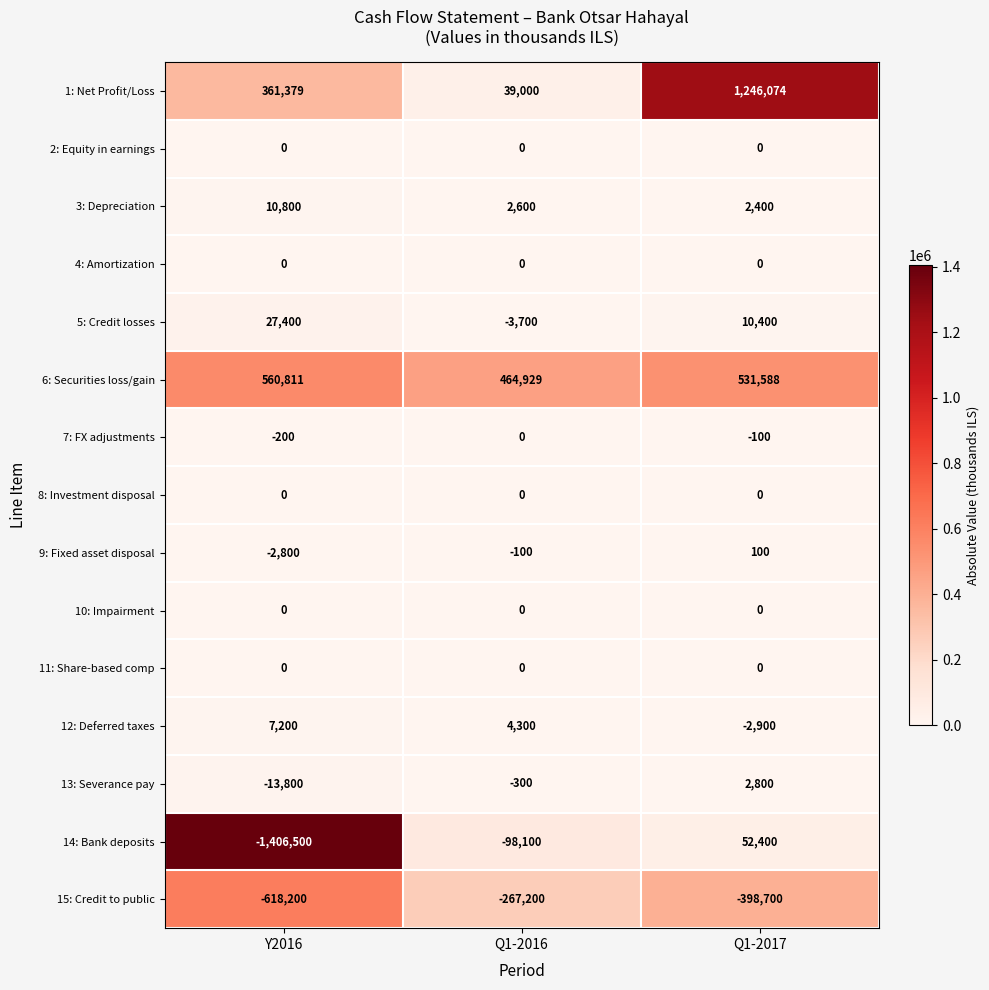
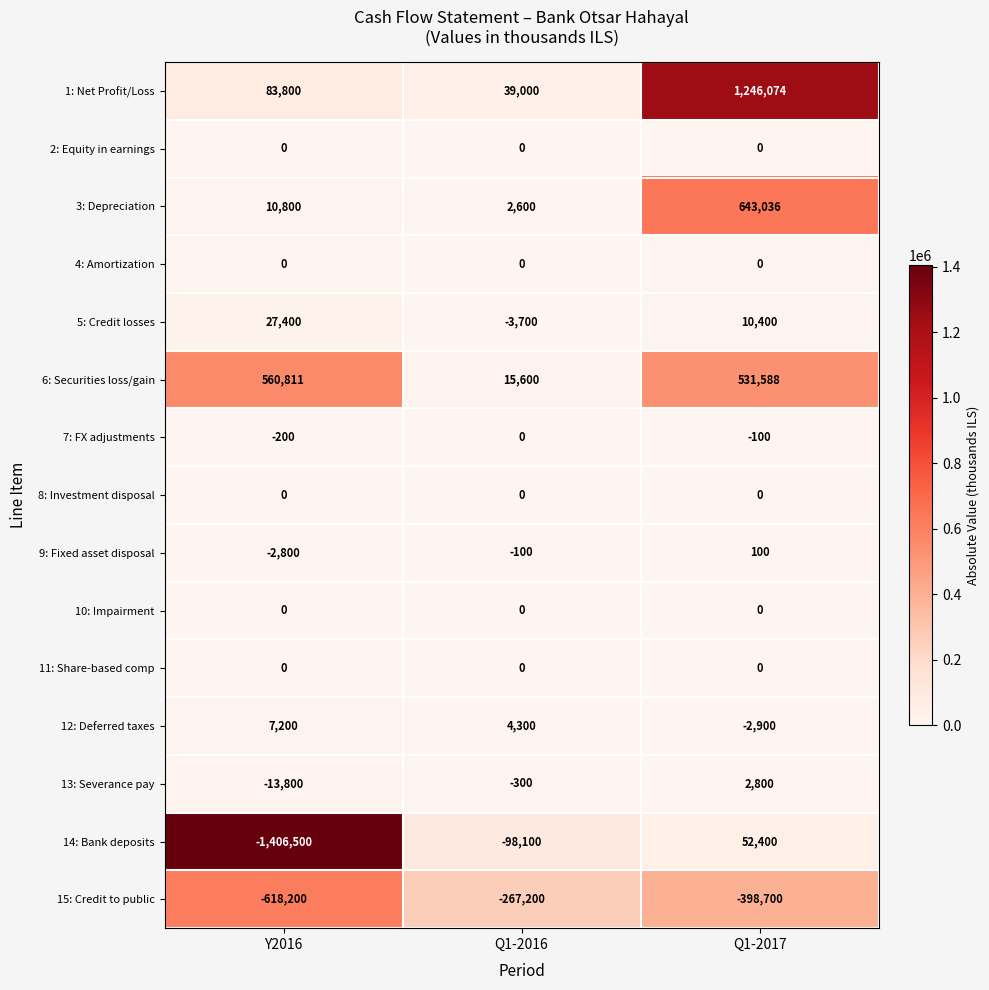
1: Net Profit/Loss, Y2016: 361,379 -> 83,800
3: Depreciation, Q1-2017: 2,400 -> 643,036
6: Securities loss/gain, Q1-2016: 464,929 -> 15,600
